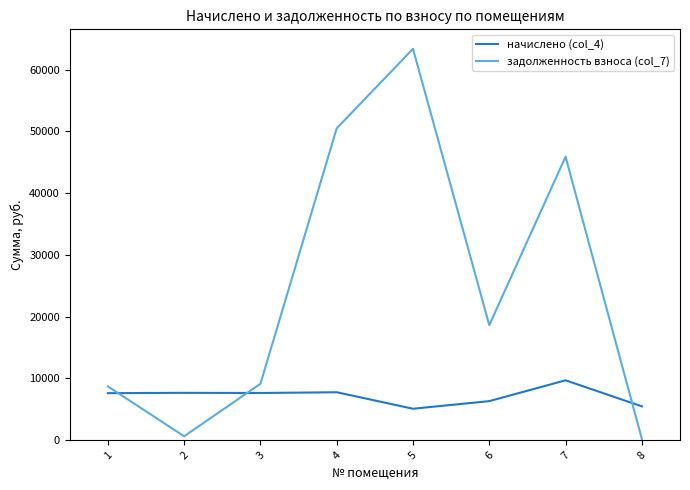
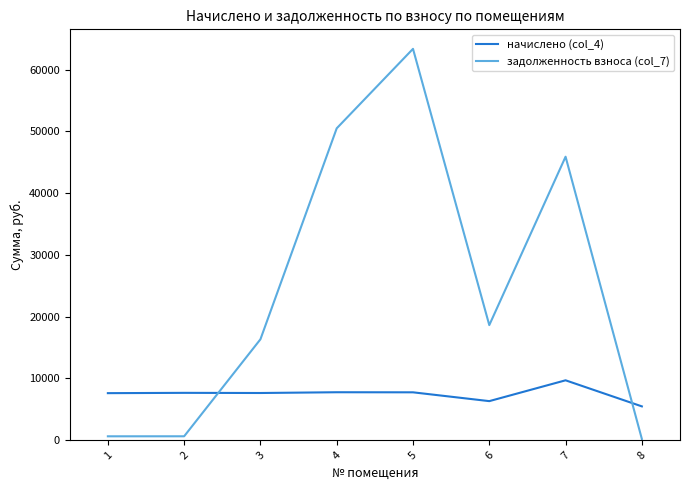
задолженность взноса (col_7), 1: 9000 -> 1000
задолженность взноса (col_7), 3: 9000 -> 16000
начислено (col_4), 5: 5000 -> 8000
